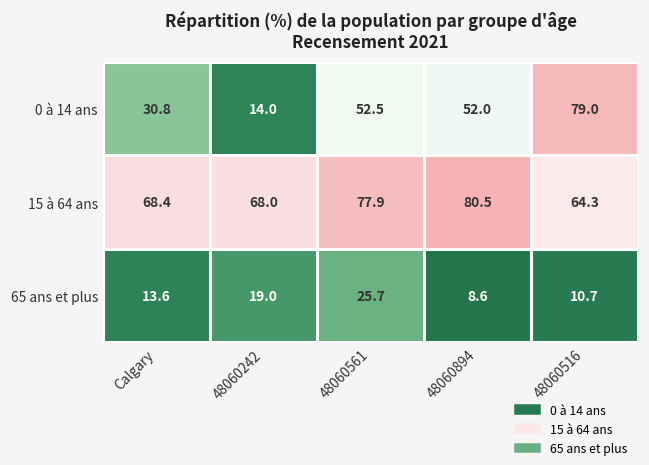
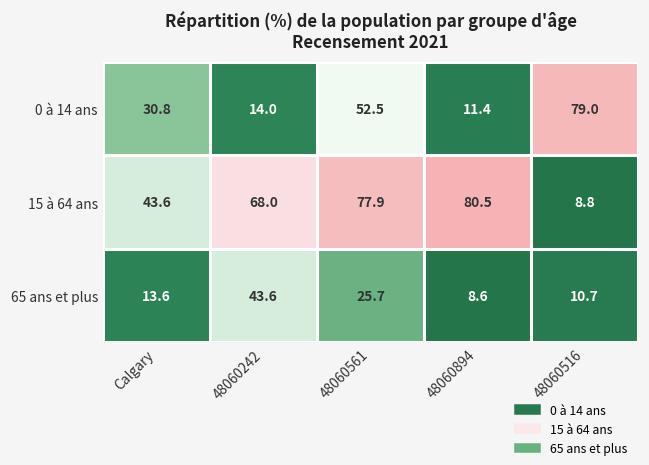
0 à 14 ans, 48060894: 52.0 -> 11.4
15 à 64 ans, Calgary: 68.4 -> 43.6
15 à 64 ans, 48060516: 64.3 -> 8.8
65 ans et plus, 48060242: 19.0 -> 43.6
